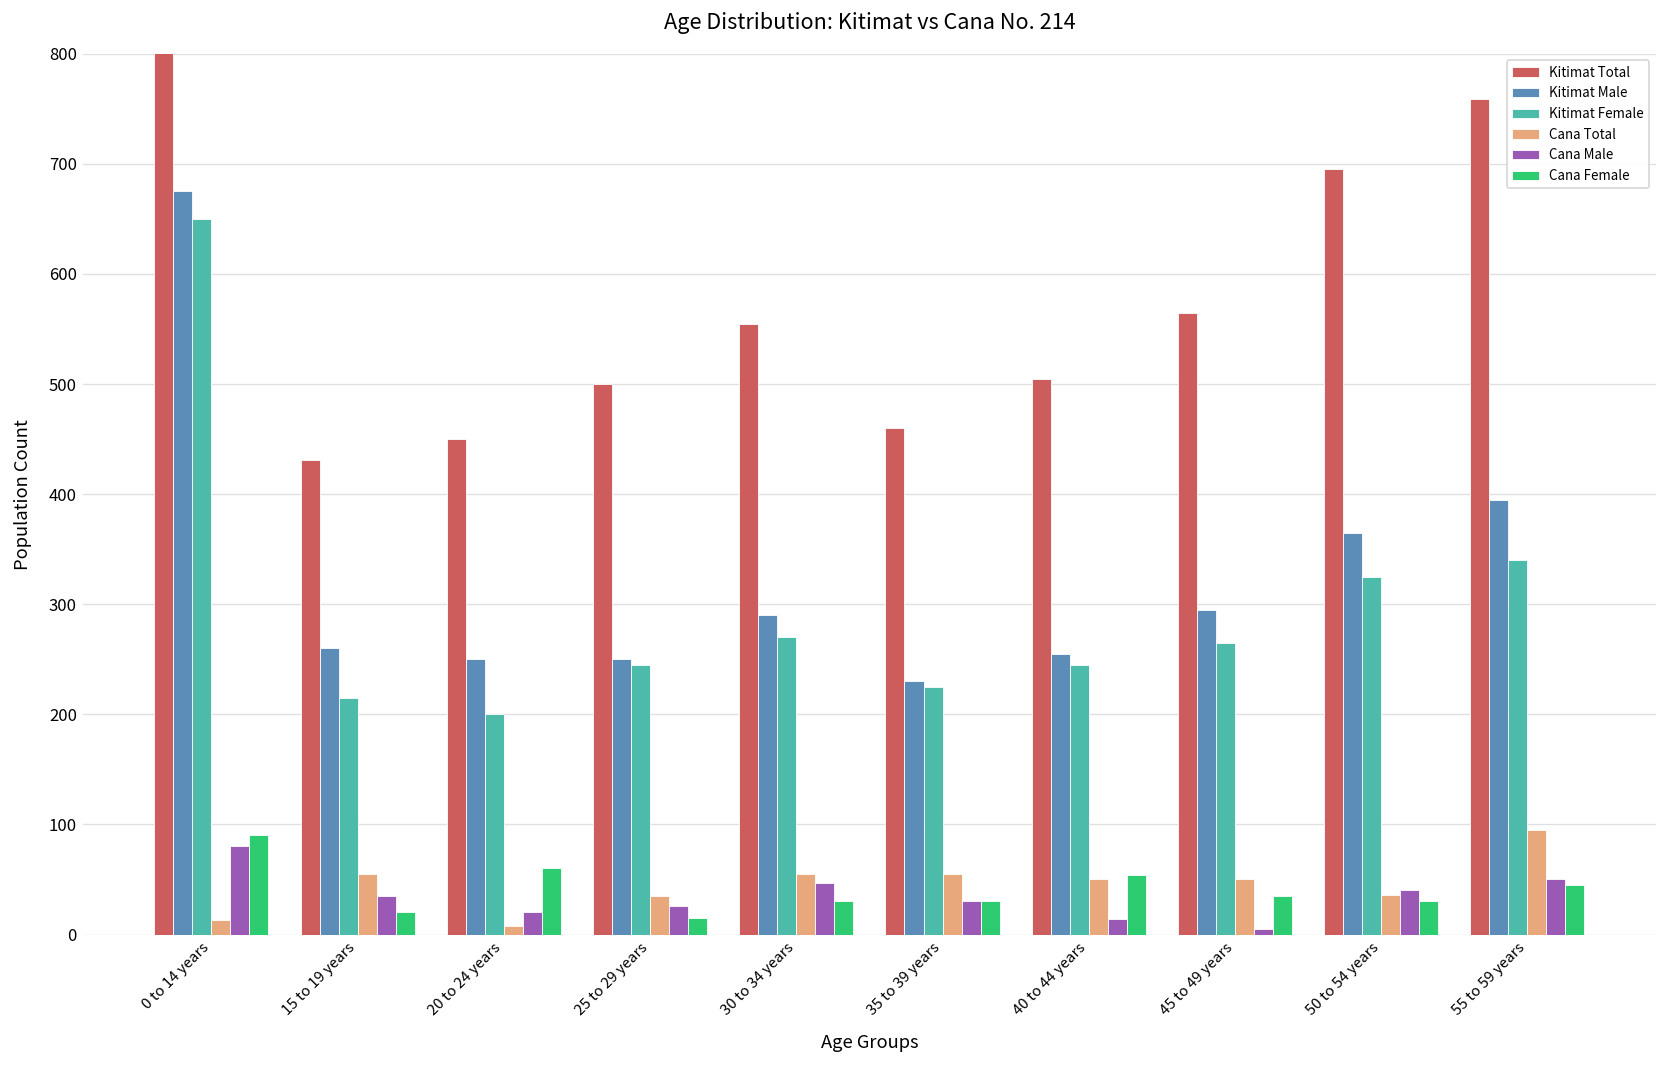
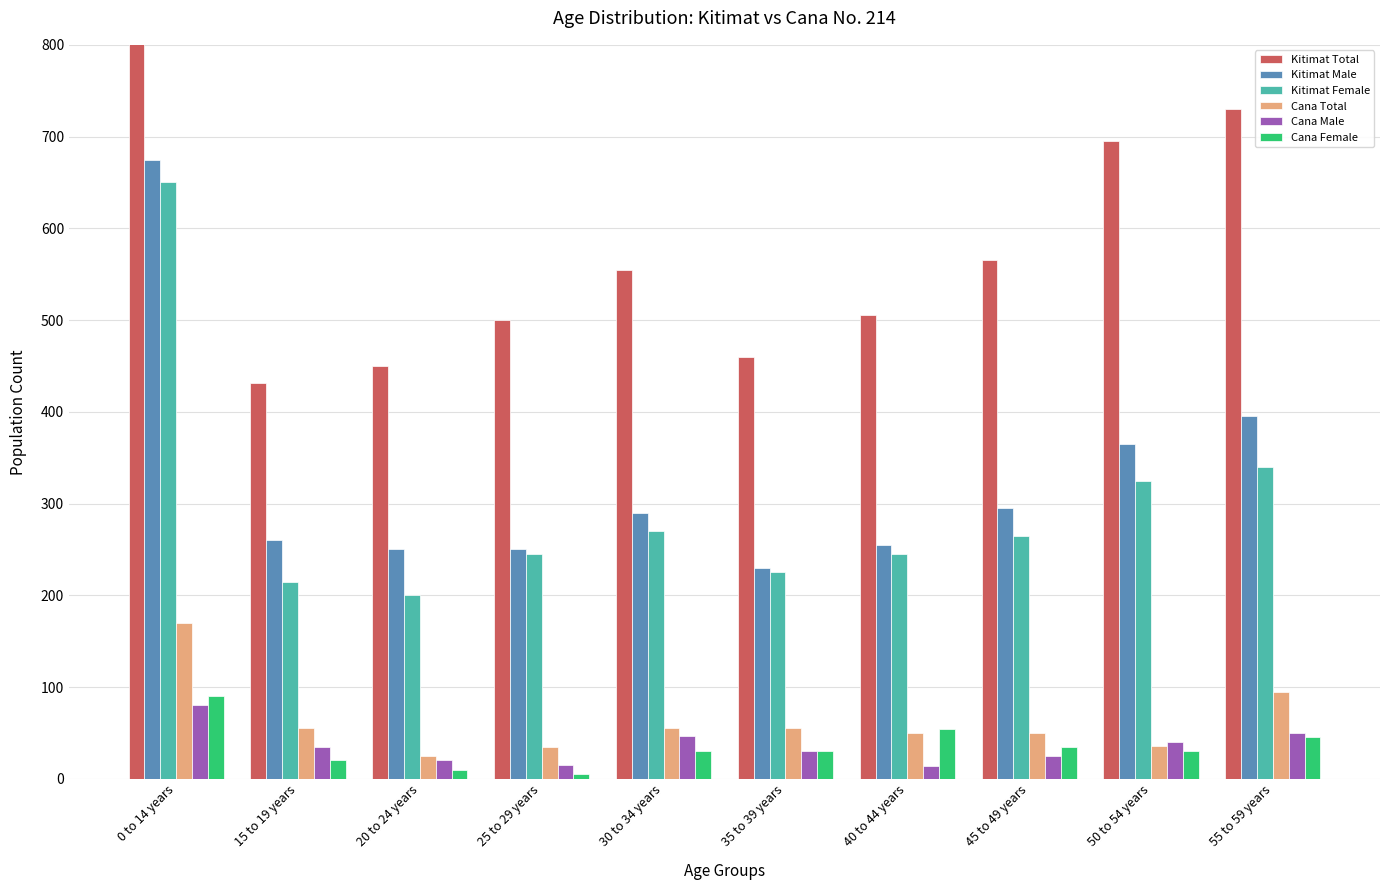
Cana Total, 0 to 14 years: 10 -> 170
Cana Total, 20 to 24 years: 10 -> 30
Cana Female, 20 to 24 years: 60 -> 10
Cana Male, 25 to 29 years: 30 -> 20
Cana Female, 25 to 29 years: 20 -> 10
Cana Male, 45 to 49 years: 10 -> 30
Kitimat Total, 55 to 59 years: 760 -> 730
